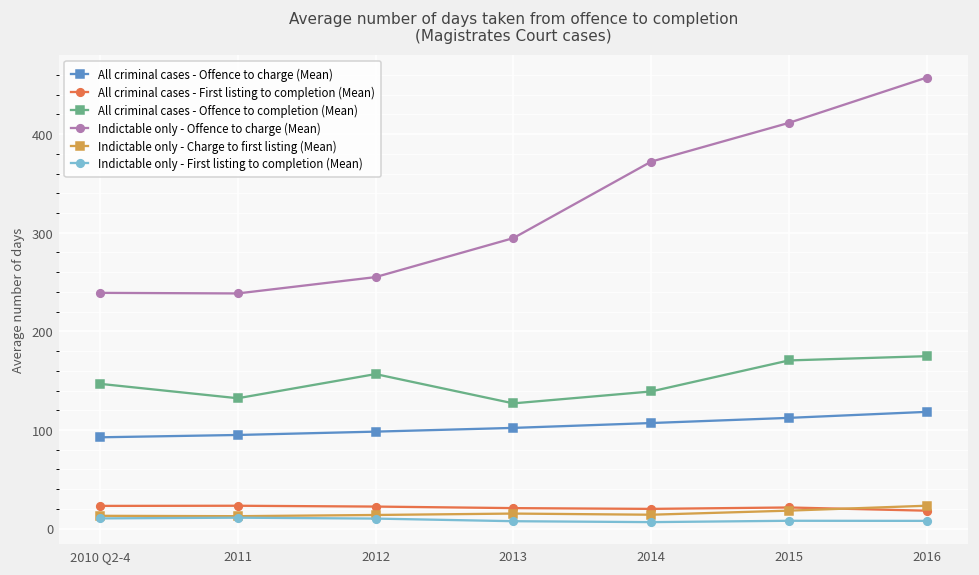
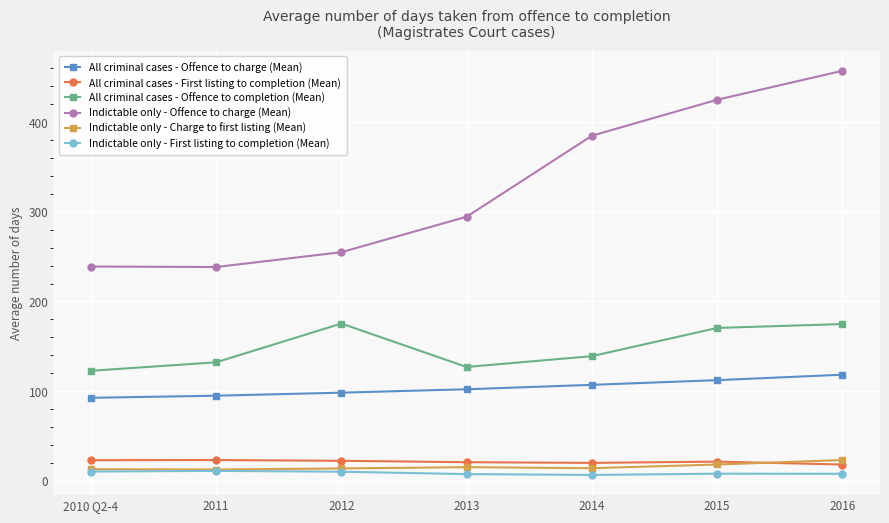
All criminal cases - Offence to completion (Mean), 2010 Q2-4: 150 -> 120
All criminal cases - Offence to completion (Mean), 2012: 160 -> 180
Indictable only - Offence to charge (Mean), 2014: 370 -> 380
Indictable only - Offence to charge (Mean), 2015: 410 -> 430
